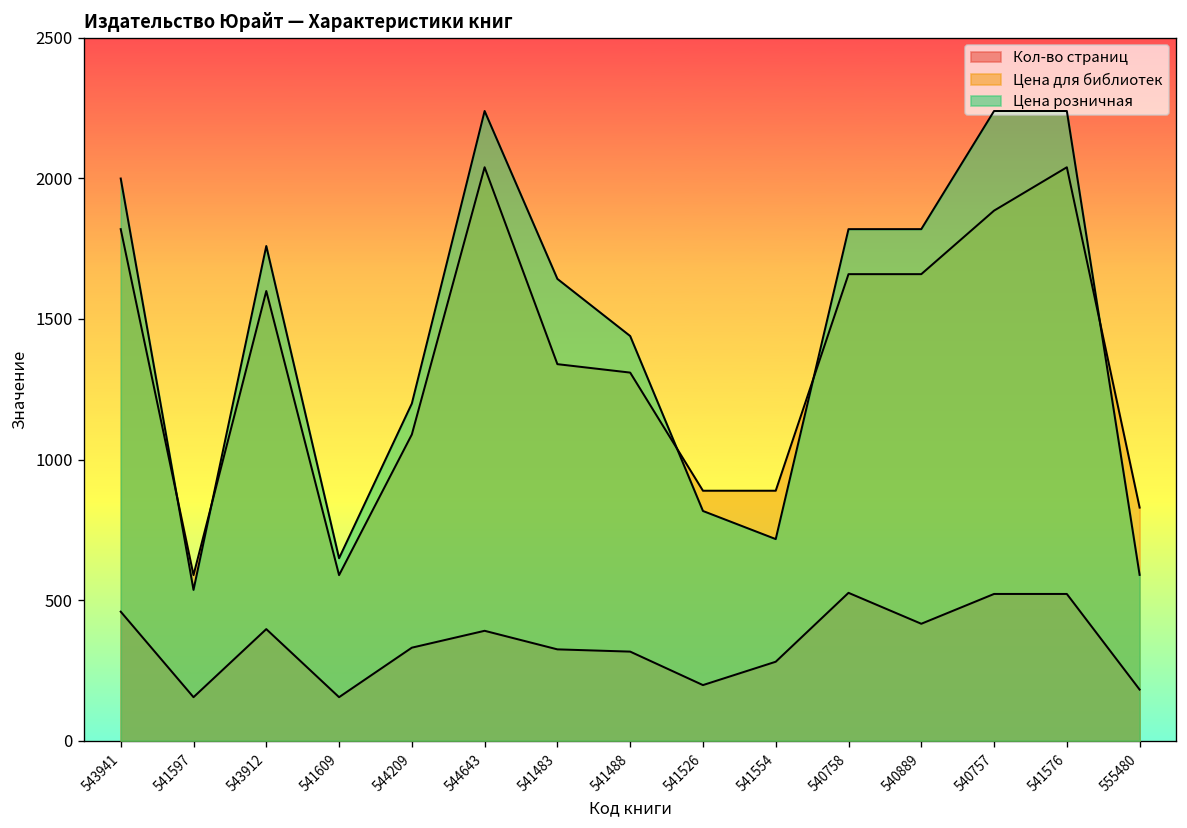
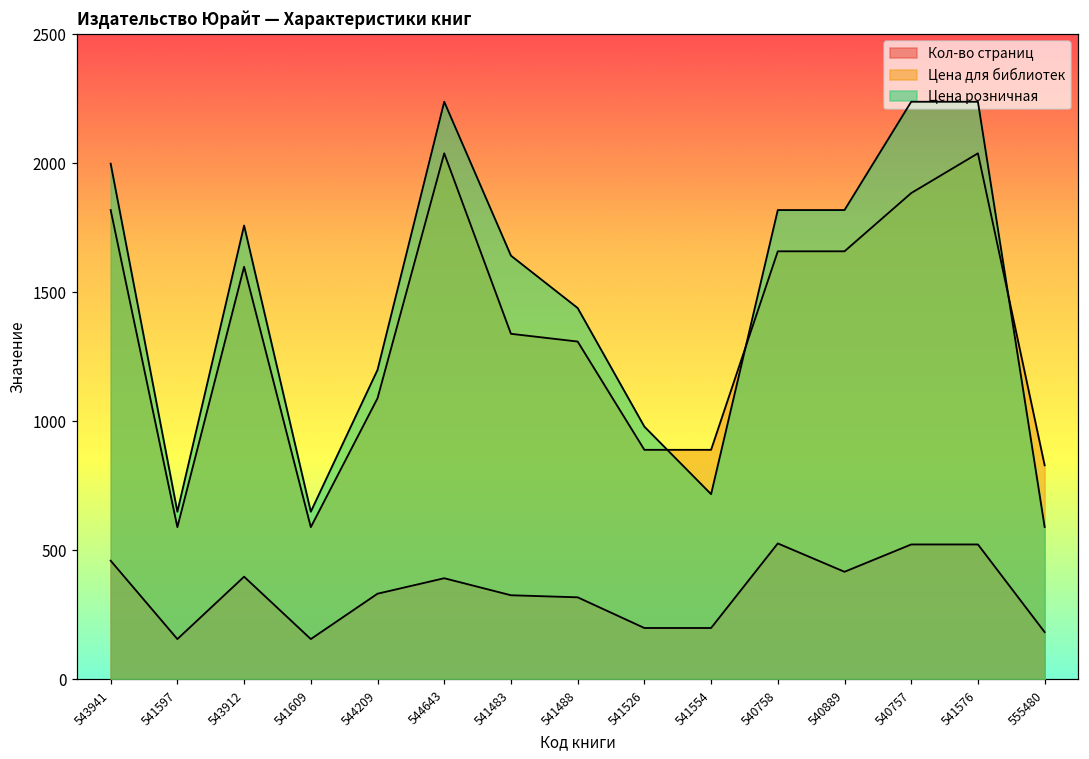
Цена розничная, 541597: 540 -> 650
Цена розничная, 541526: 820 -> 980
Кол-во страниц, 541554: 280 -> 200
